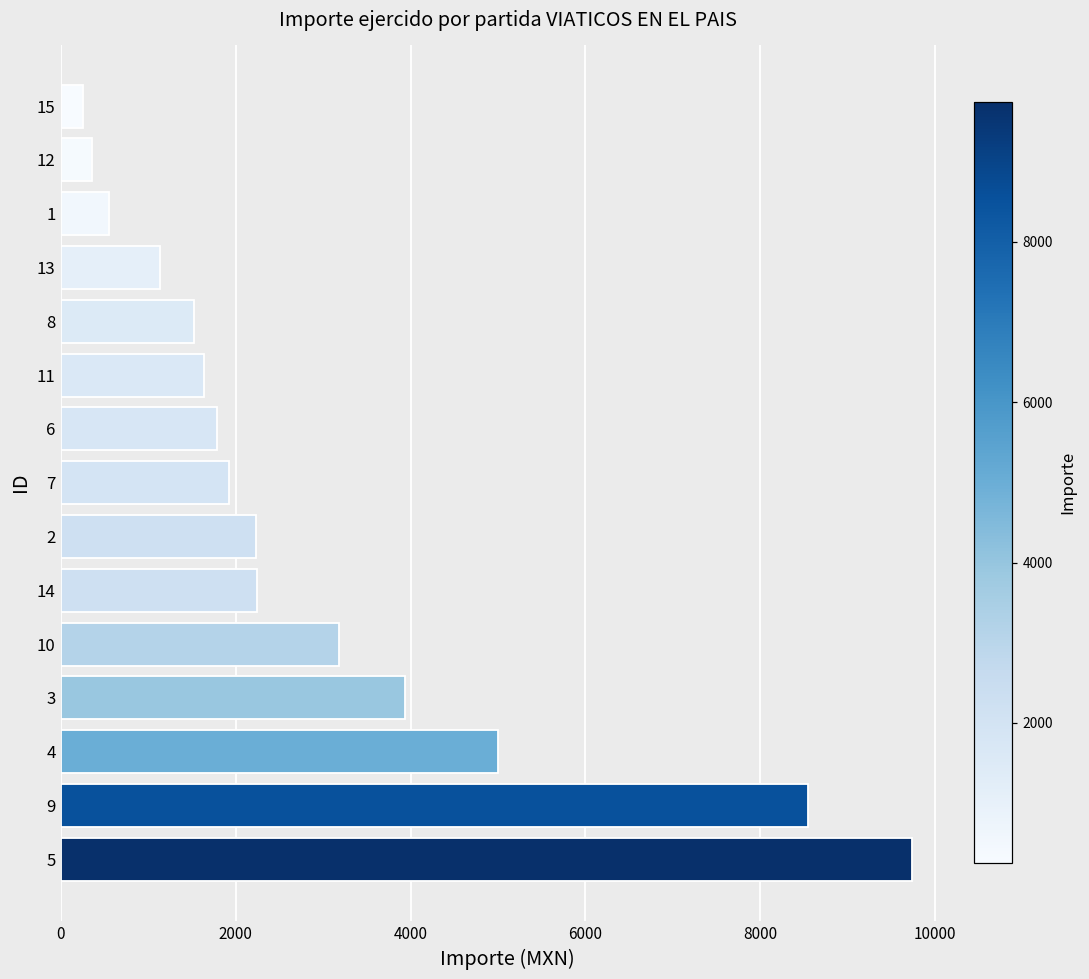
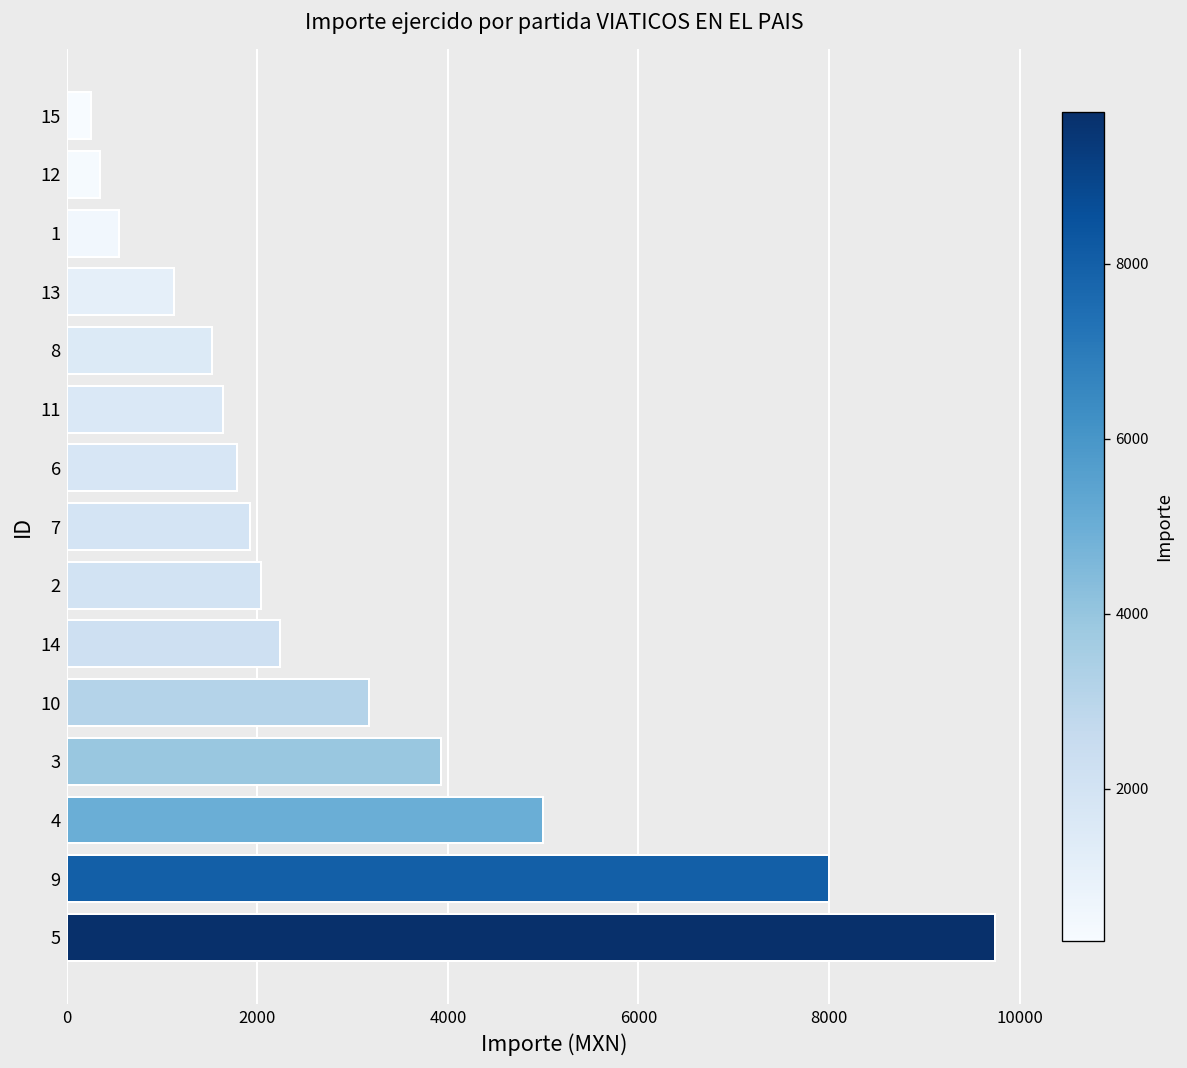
2: 2200 -> 2000
9: 8500 -> 8000
